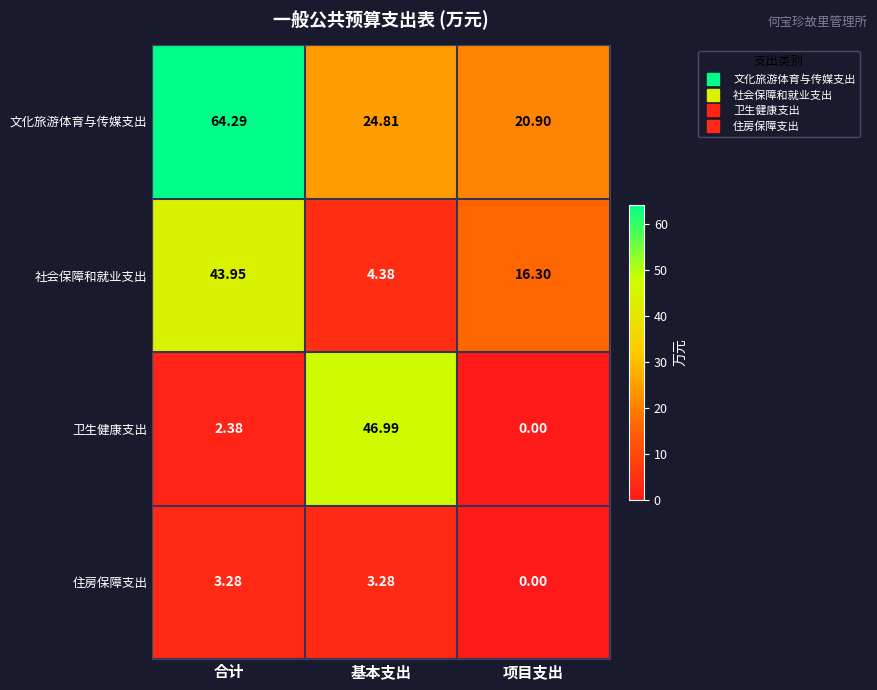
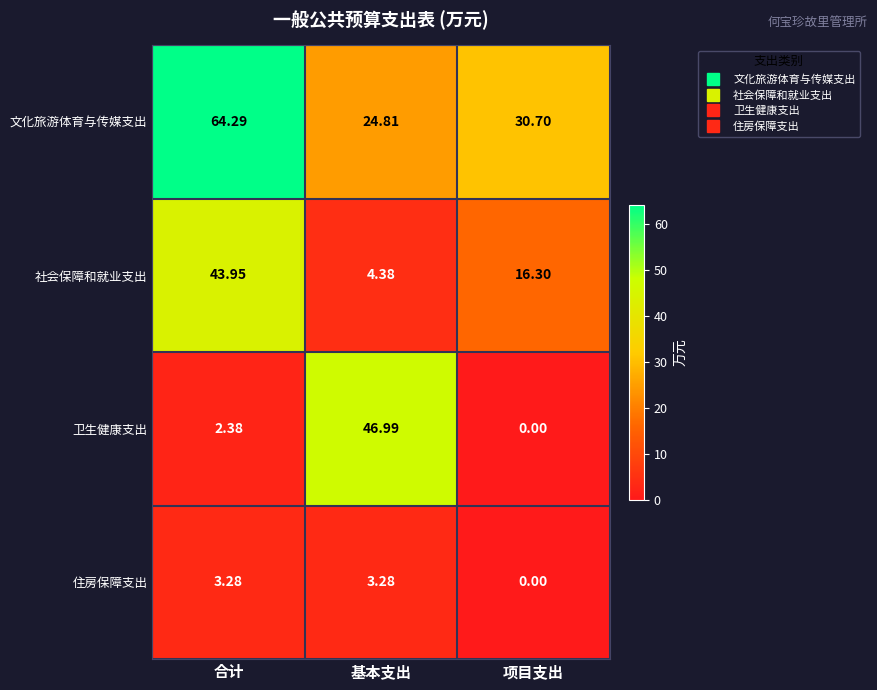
文化旅游体育与传媒支出, 项目支出: 20.90 -> 30.70
